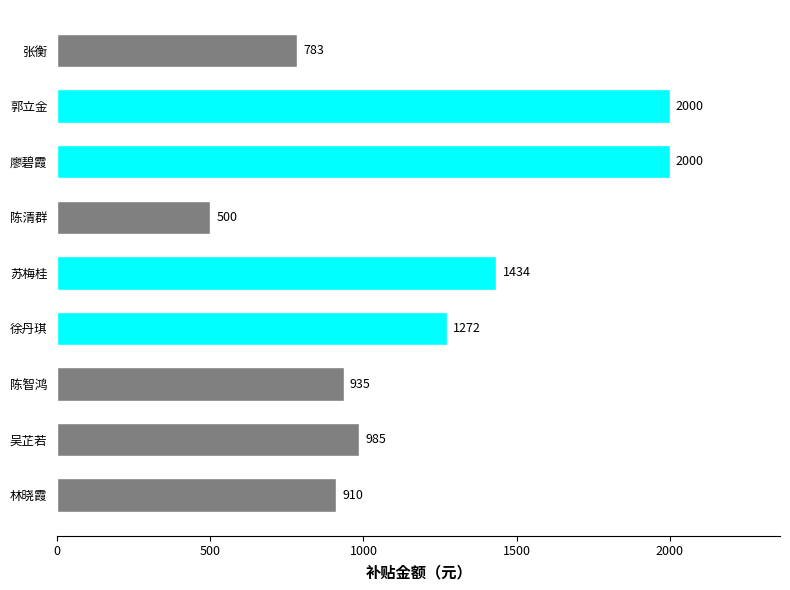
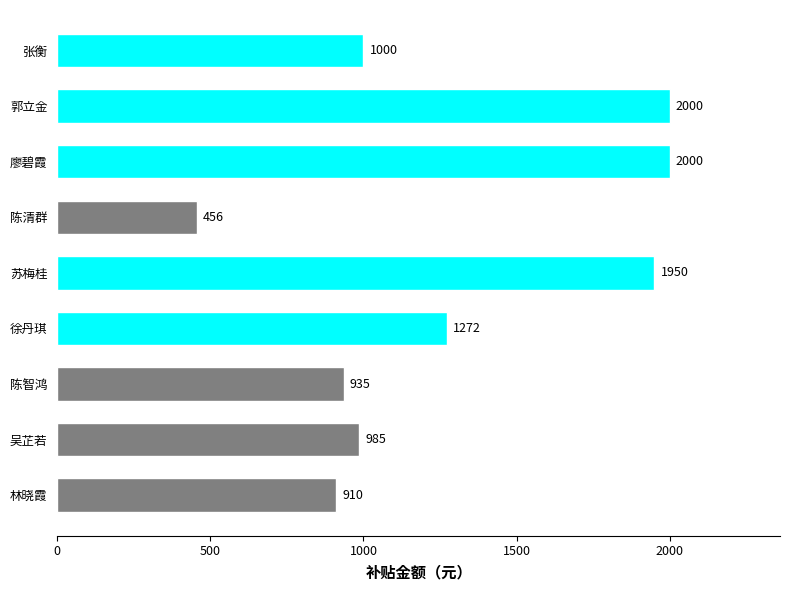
张衡: 783 -> 1000
陈清群: 500 -> 456
苏梅桂: 1434 -> 1950
